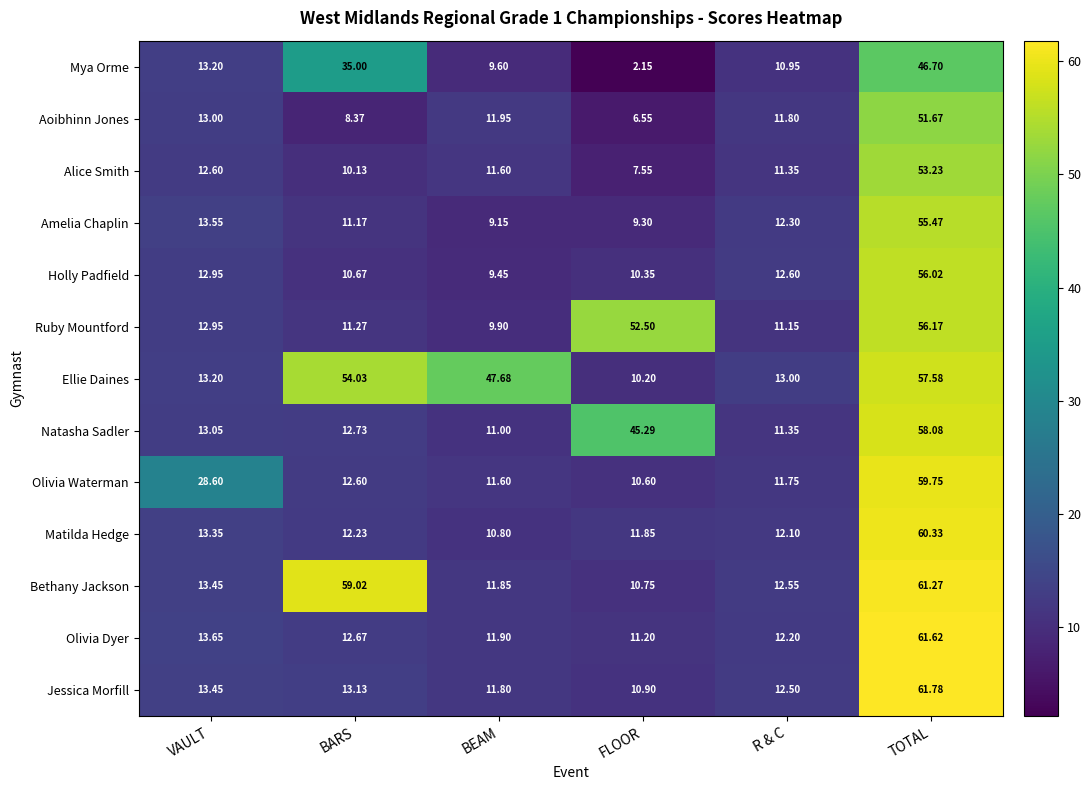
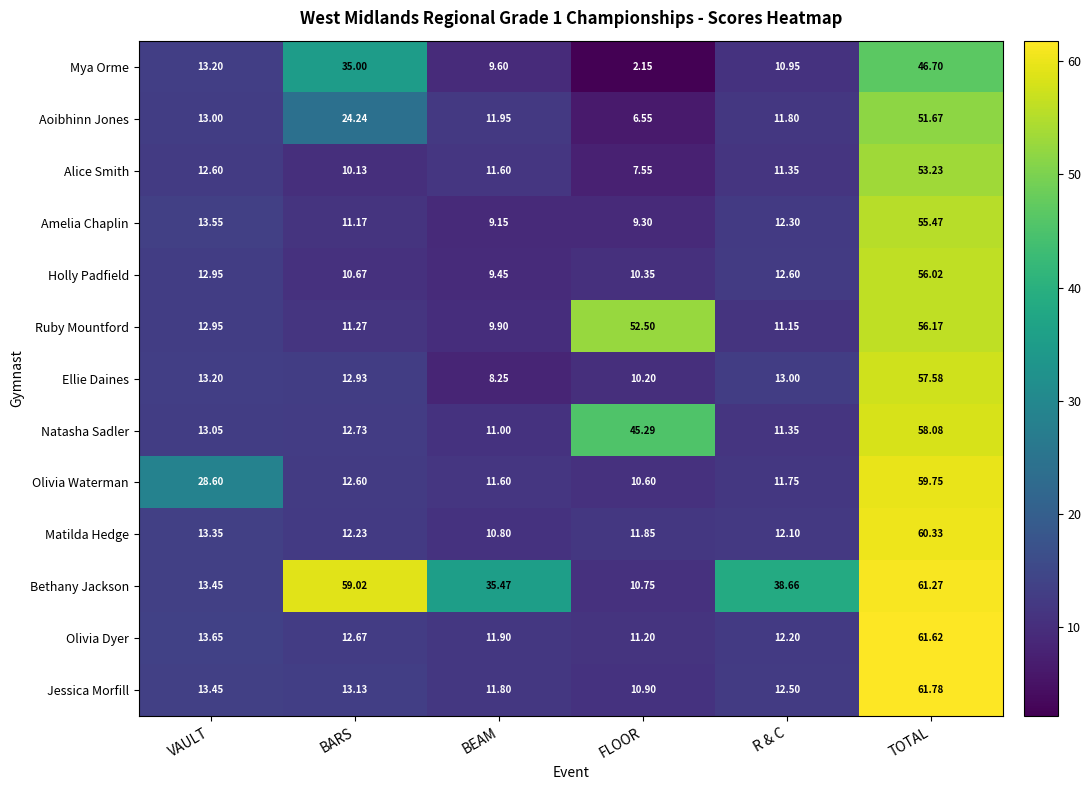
Aoibhinn Jones, BARS: 8.37 -> 24.24
Ellie Daines, BARS: 54.03 -> 12.93
Ellie Daines, BEAM: 47.68 -> 8.25
Bethany Jackson, BEAM: 11.85 -> 35.47
Bethany Jackson, R & C: 12.55 -> 38.66
